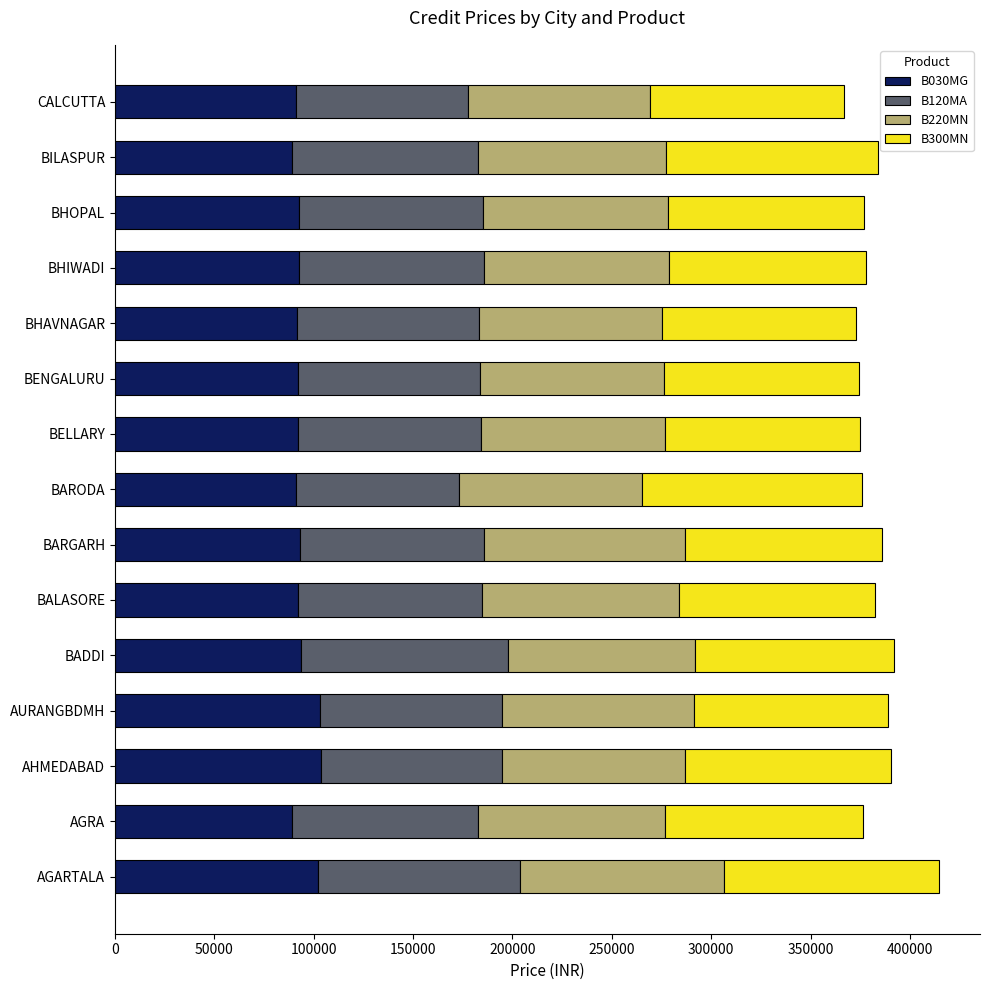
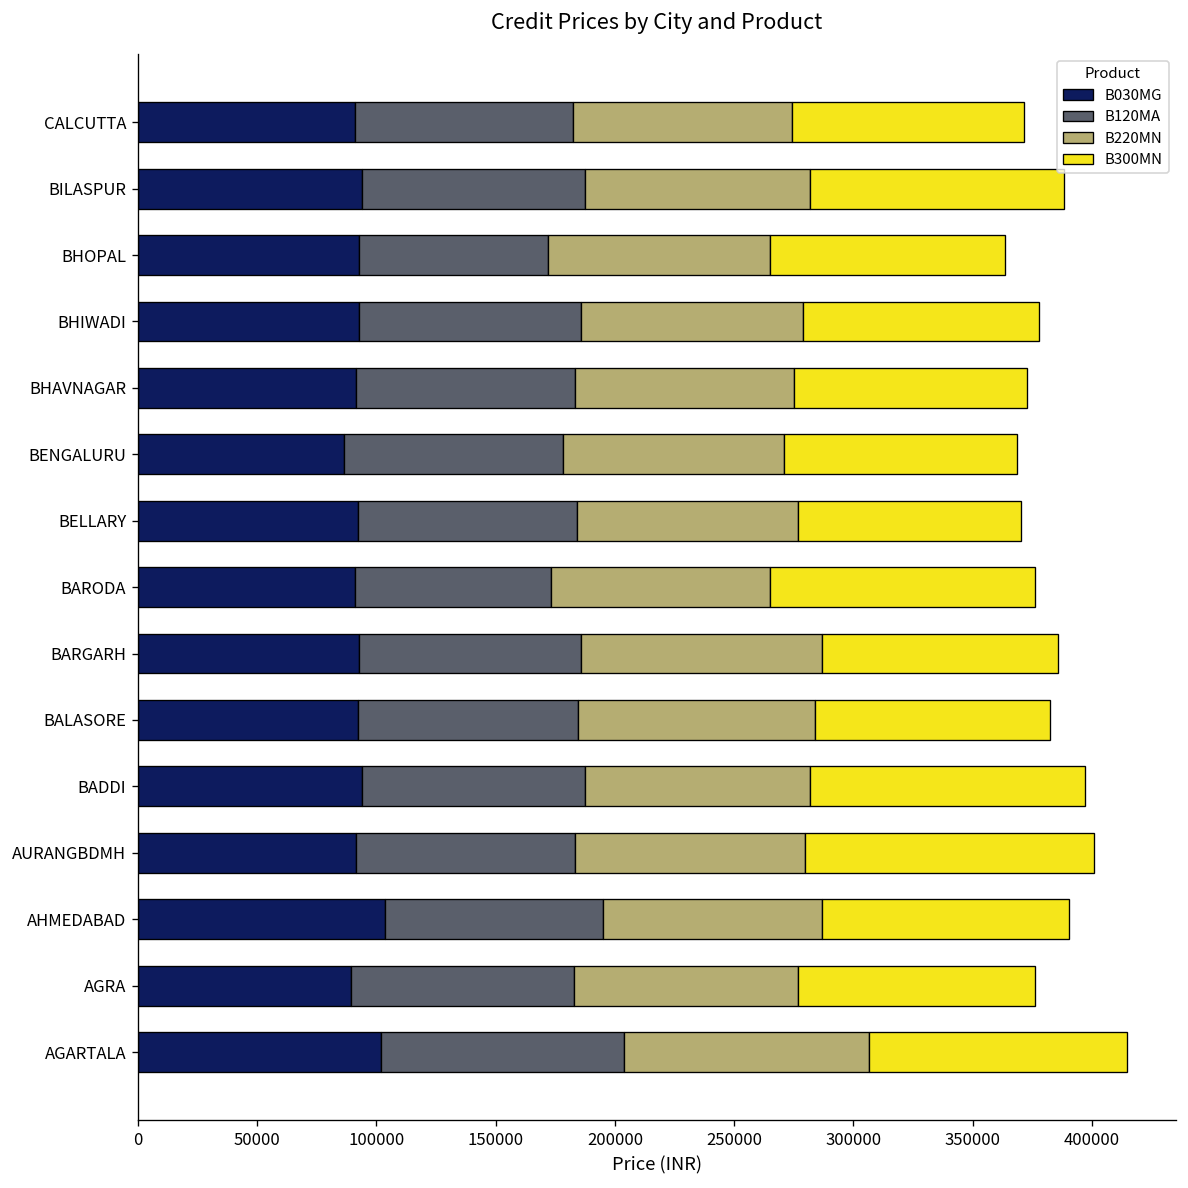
B120MA, CALCUTTA: 86000 -> 91000
B030MG, BILASPUR: 89000 -> 94000
B120MA, BHOPAL: 93000 -> 79000
B030MG, BENGALURU: 92000 -> 86000
B300MN, BELLARY: 98000 -> 94000
B120MA, BADDI: 104000 -> 94000
B300MN, BADDI: 100000 -> 115000
B030MG, AURANGBDMH: 103000 -> 92000
B300MN, AURANGBDMH: 98000 -> 121000
